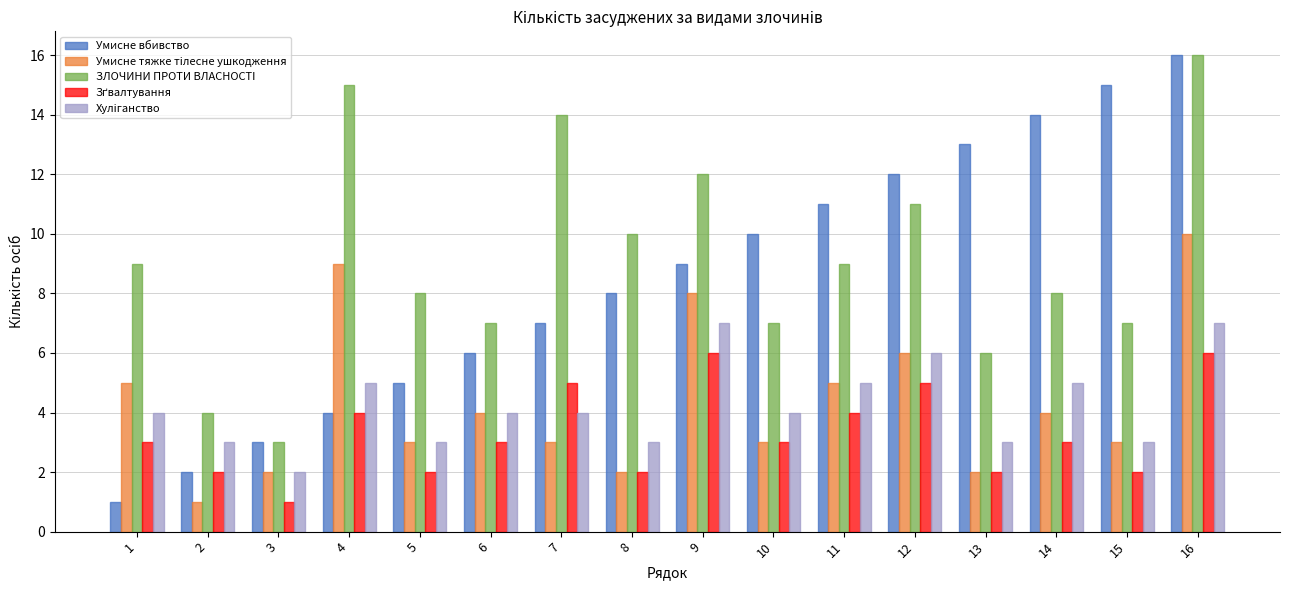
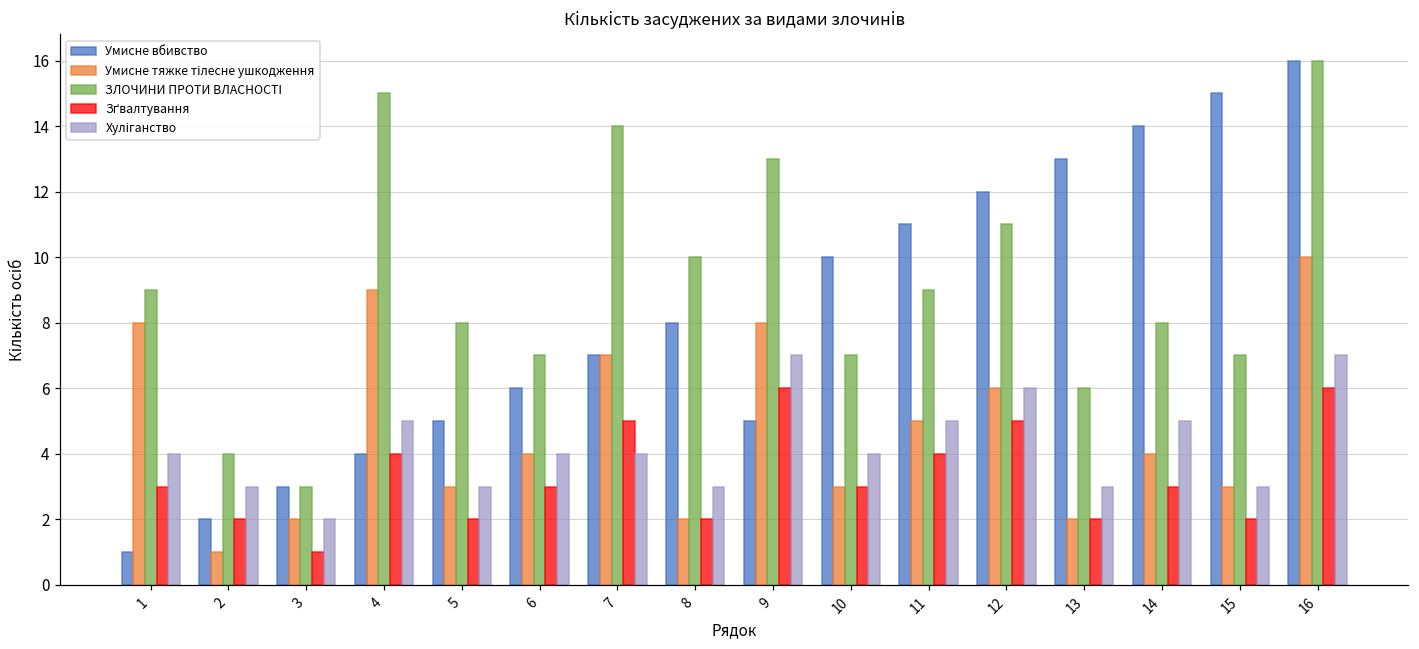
Умисне тяжке тілесне ушкодження, 1: 5 -> 8
Умисне тяжке тілесне ушкодження, 7: 3 -> 7
Умисне вбивство, 9: 9 -> 5
ЗЛОЧИНИ ПРОТИ ВЛАСНОСТІ, 9: 12 -> 13
